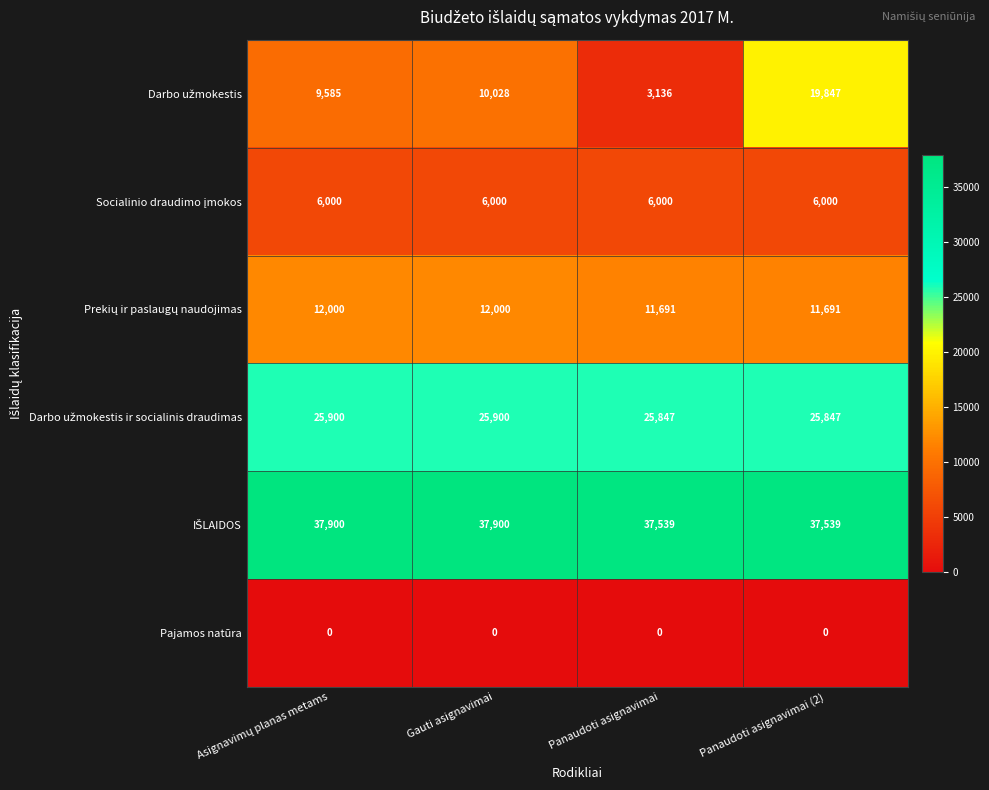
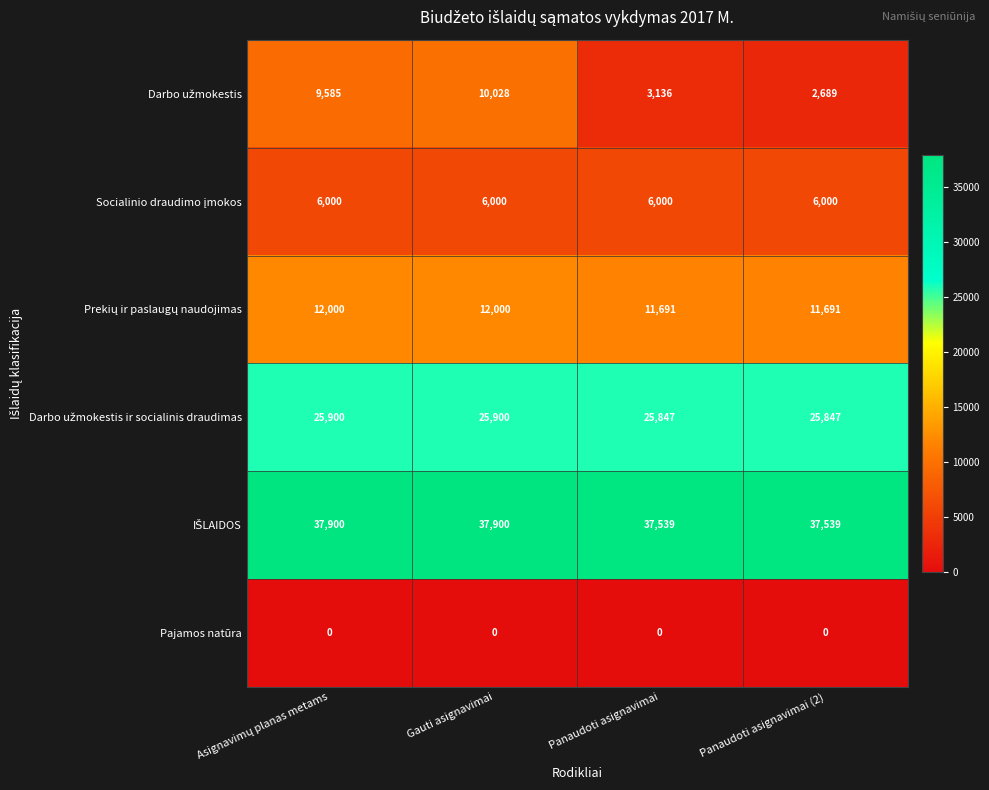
Darbo užmokestis, Panaudoti asignavimai (2): 19,847 -> 2,689
